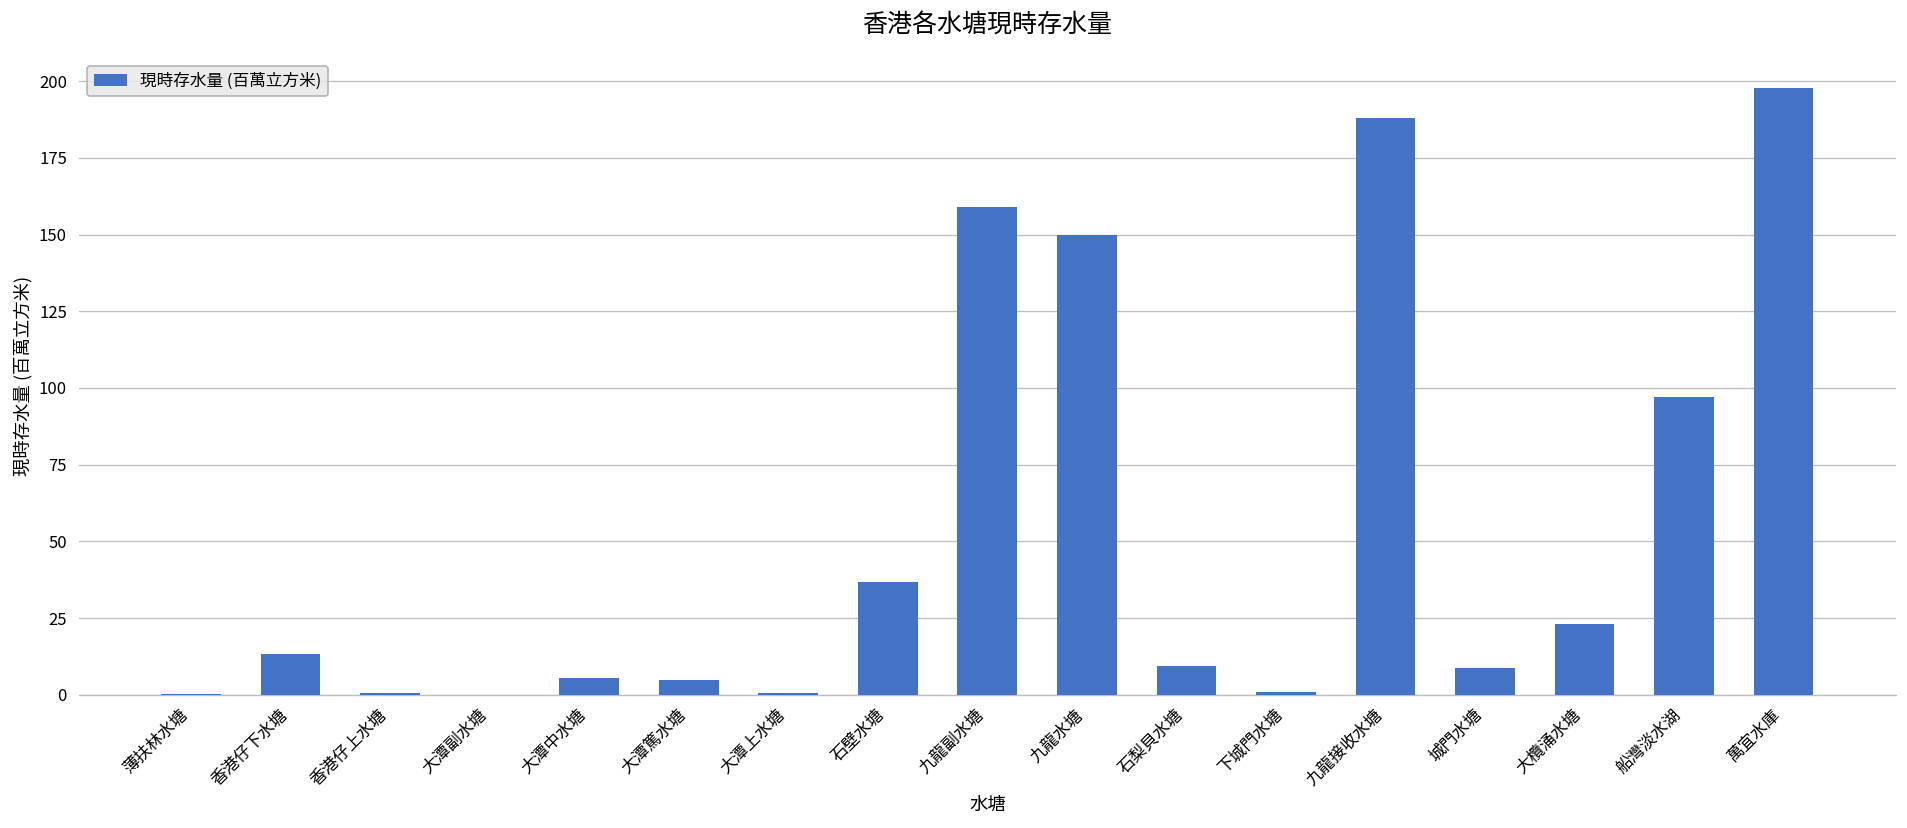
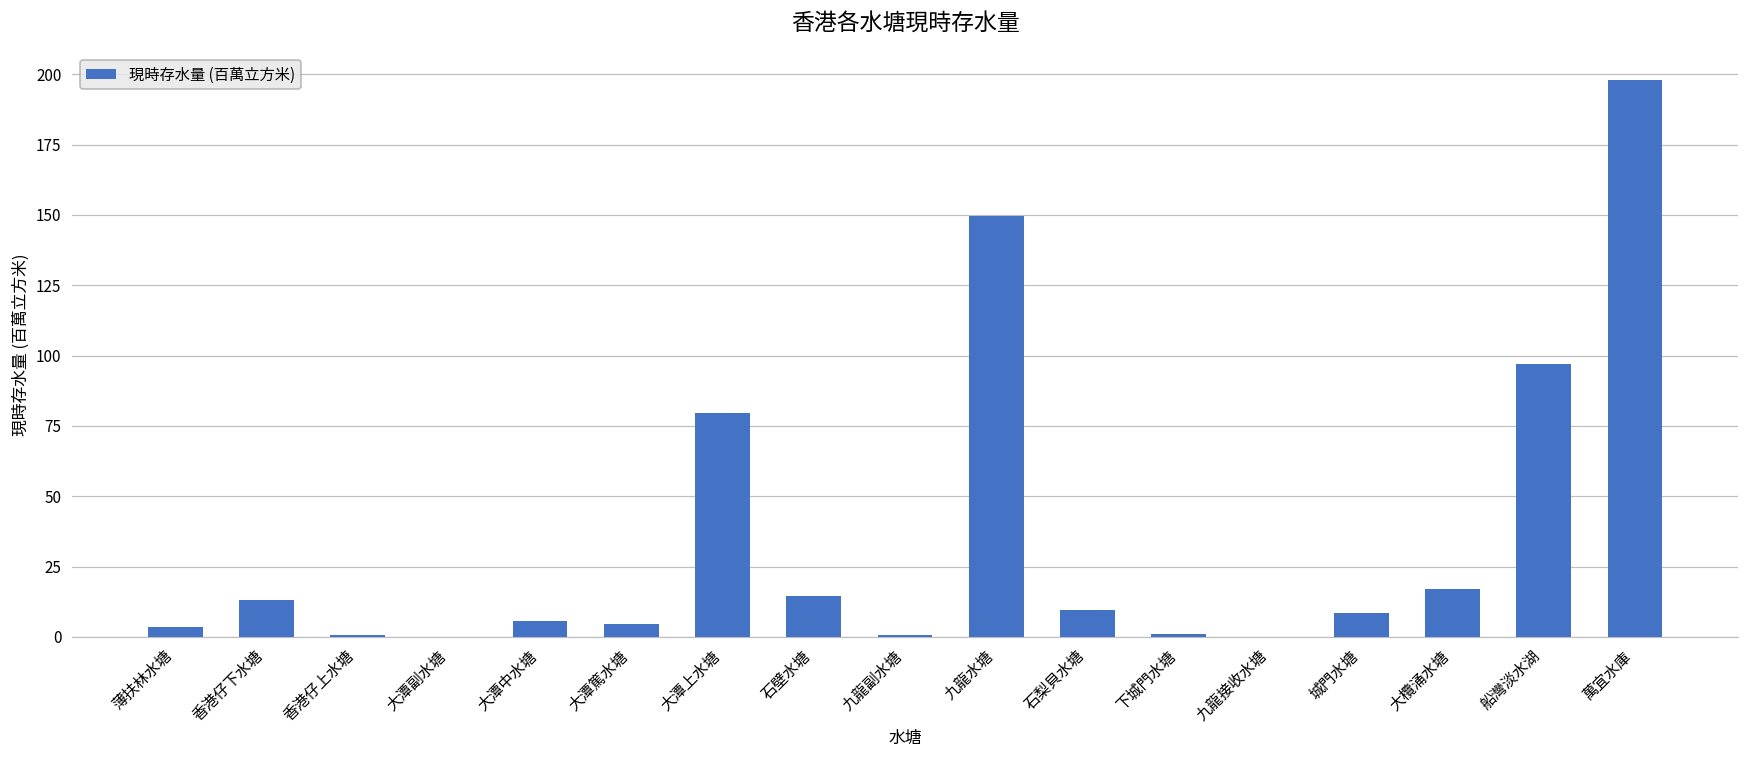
薄扶林水塘: 0 -> 4
大潭上水塘: 1 -> 79
石壁水塘: 37 -> 15
九龍副水塘: 159 -> 1
九龍接收水塘: 188 -> 0
大欖涌水塘: 23 -> 17
